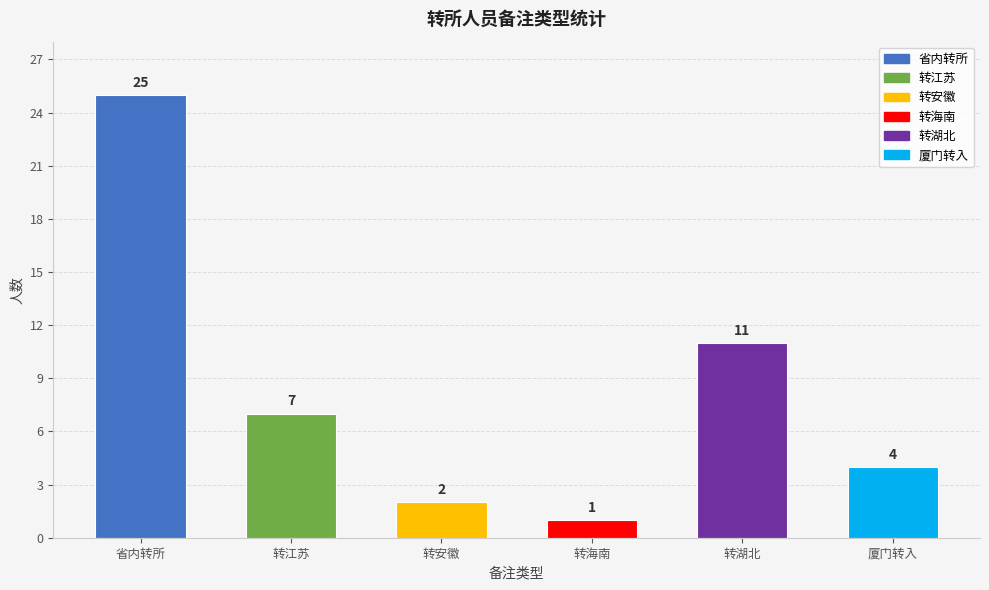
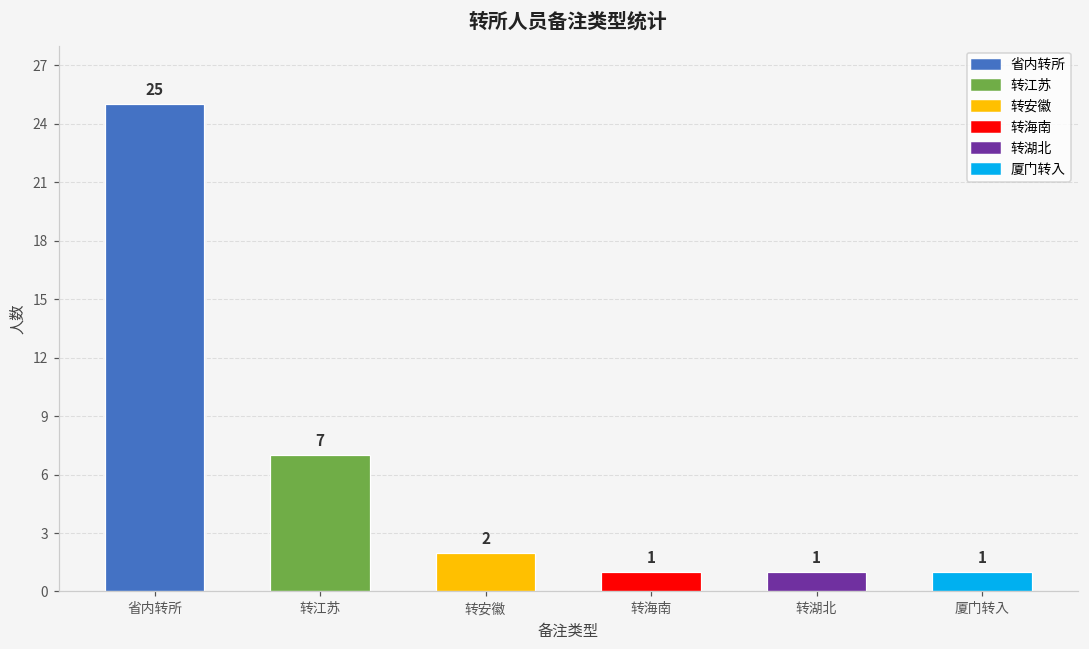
转湖北: 11 -> 1
厦门转入: 4 -> 1
